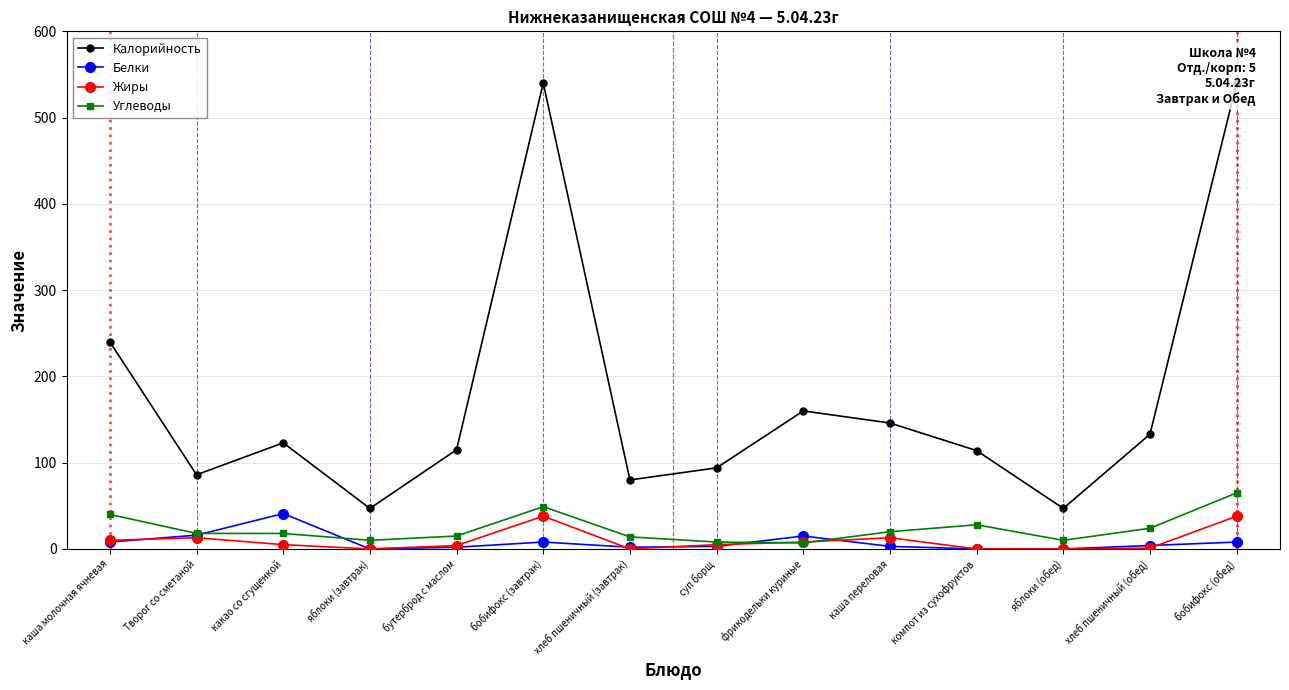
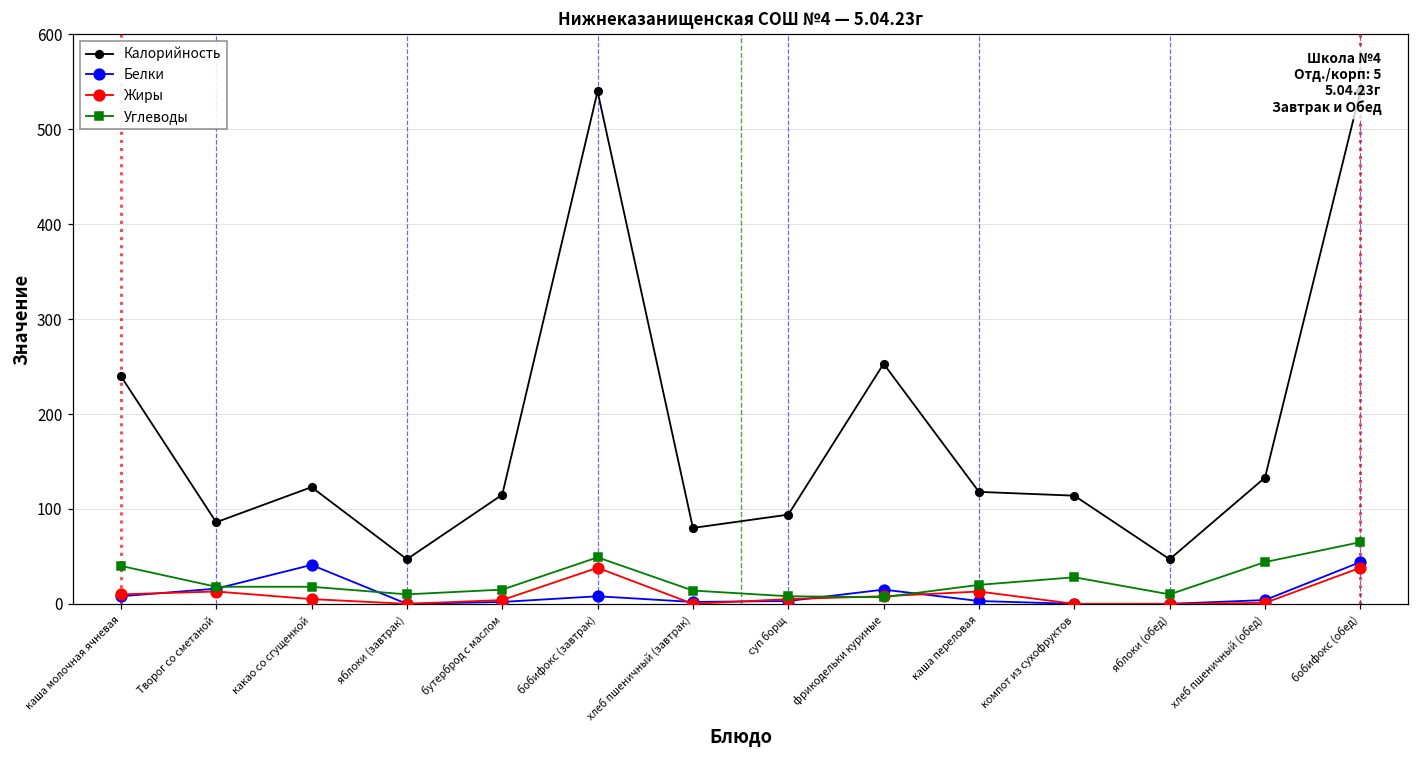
Калорийность, фрикодельки куриные: 160 -> 250
Калорийность, каша переловая: 150 -> 120
Углеводы, хлеб пшеничный (обед): 20 -> 40
Белки, бобифокс (обед): 10 -> 40
